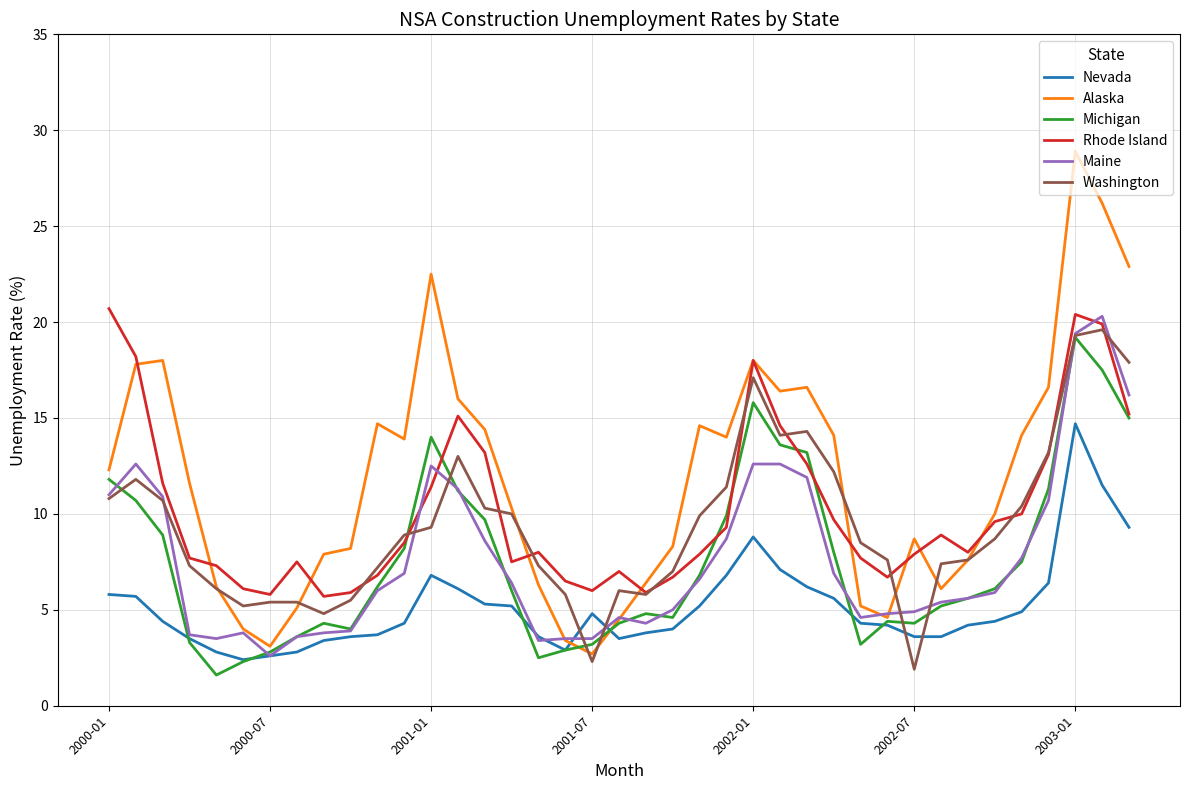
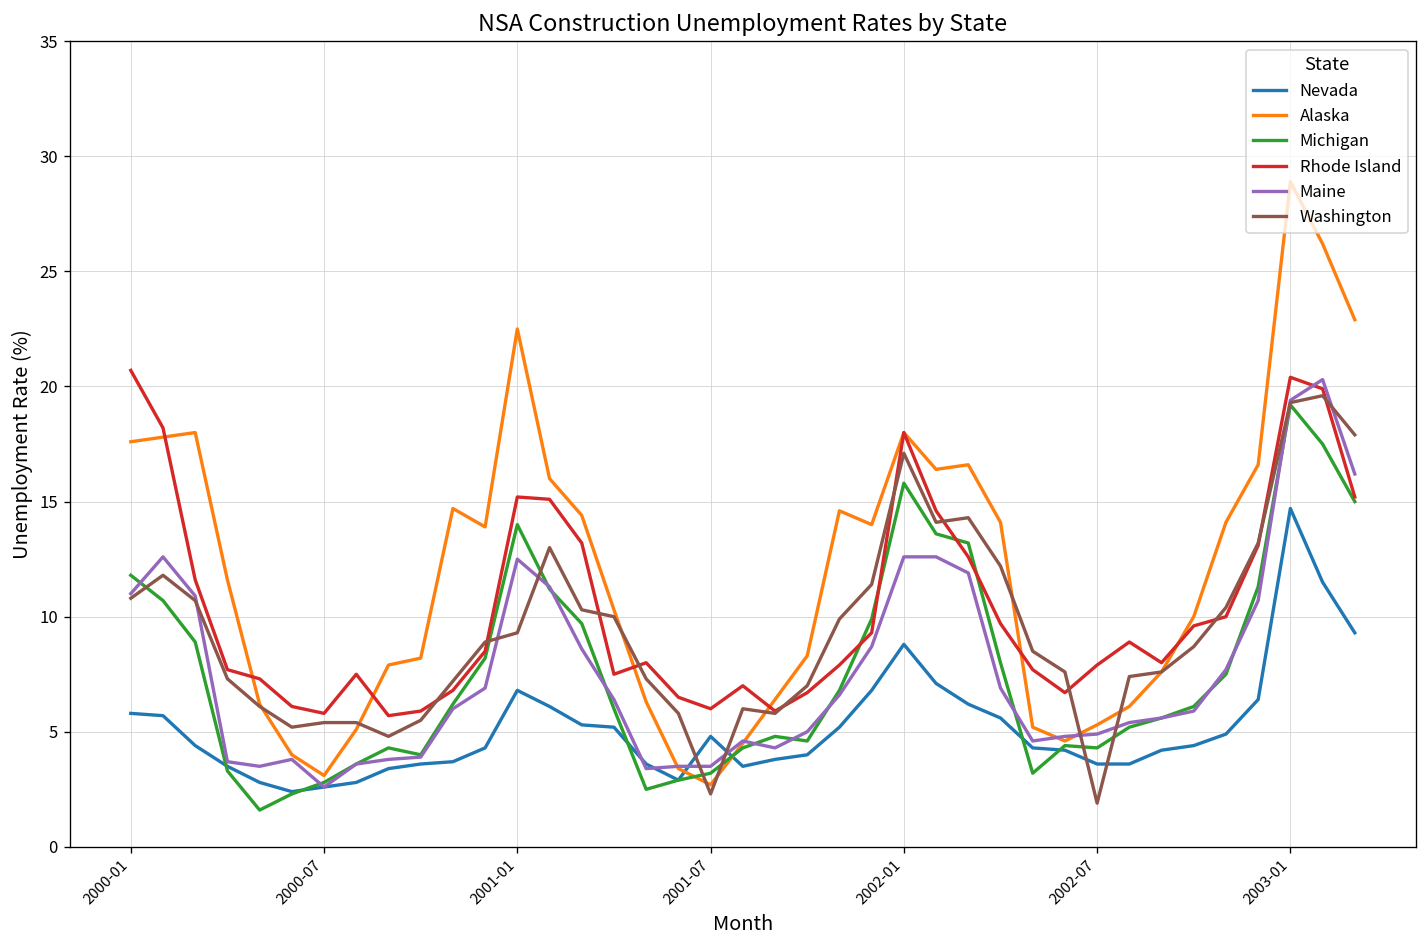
Alaska, 2000-01: 12.3 -> 17.6
Rhode Island, 2001-01: 11.4 -> 15.2
Alaska, 2002-07: 8.7 -> 5.3
